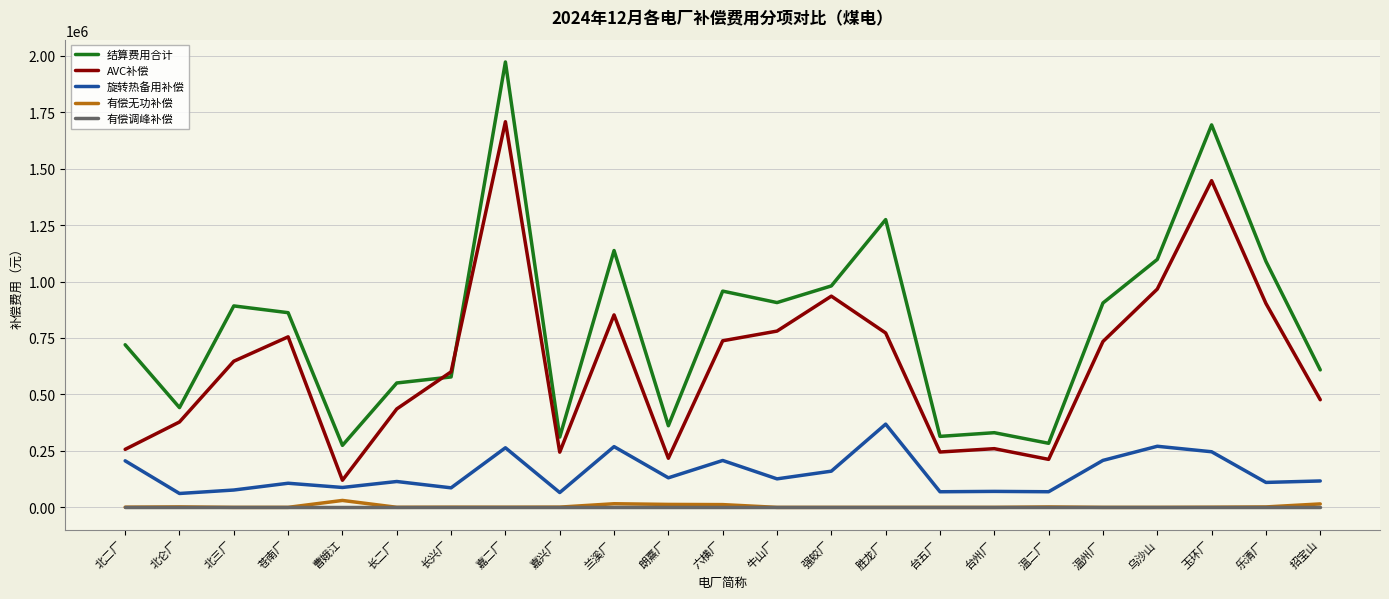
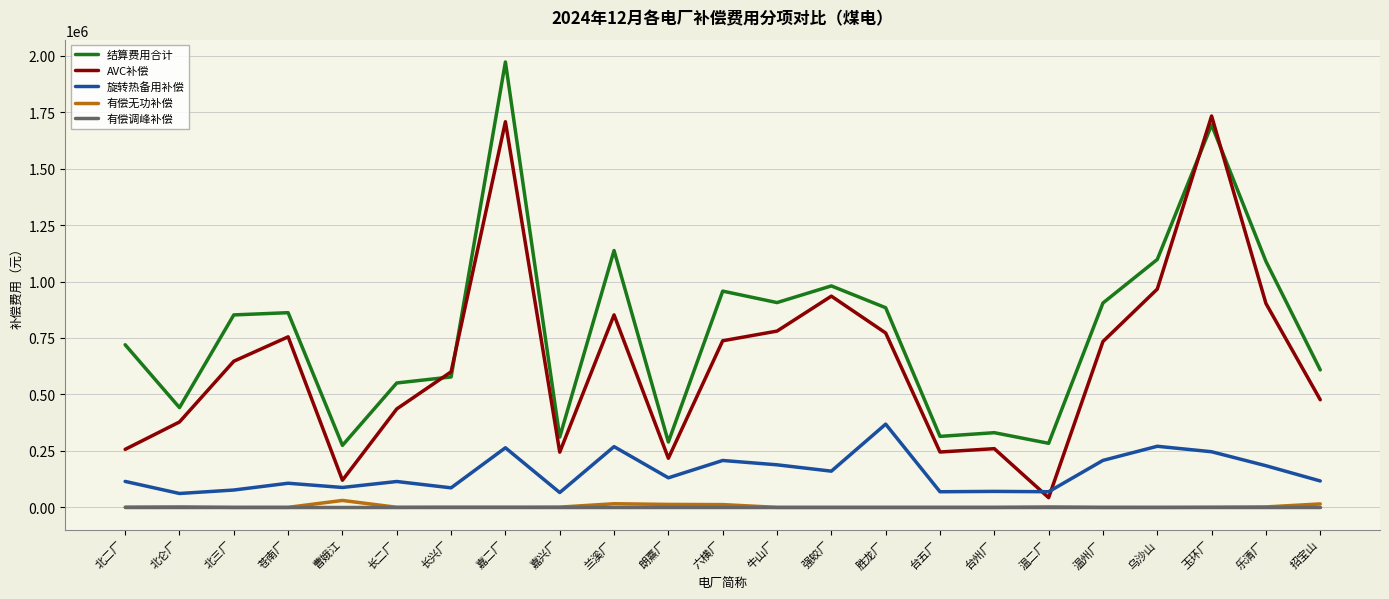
旋转热备用补偿, 北二厂: 210000 -> 110000
结算费用合计, 北三厂: 890000 -> 850000
结算费用合计, 朗熹厂: 360000 -> 290000
旋转热备用补偿, 牛山厂: 130000 -> 190000
结算费用合计, 胜龙厂: 1270000 -> 880000
AVC补偿, 温二厂: 210000 -> 40000
AVC补偿, 玉环厂: 1450000 -> 1730000
旋转热备用补偿, 乐清厂: 110000 -> 180000
